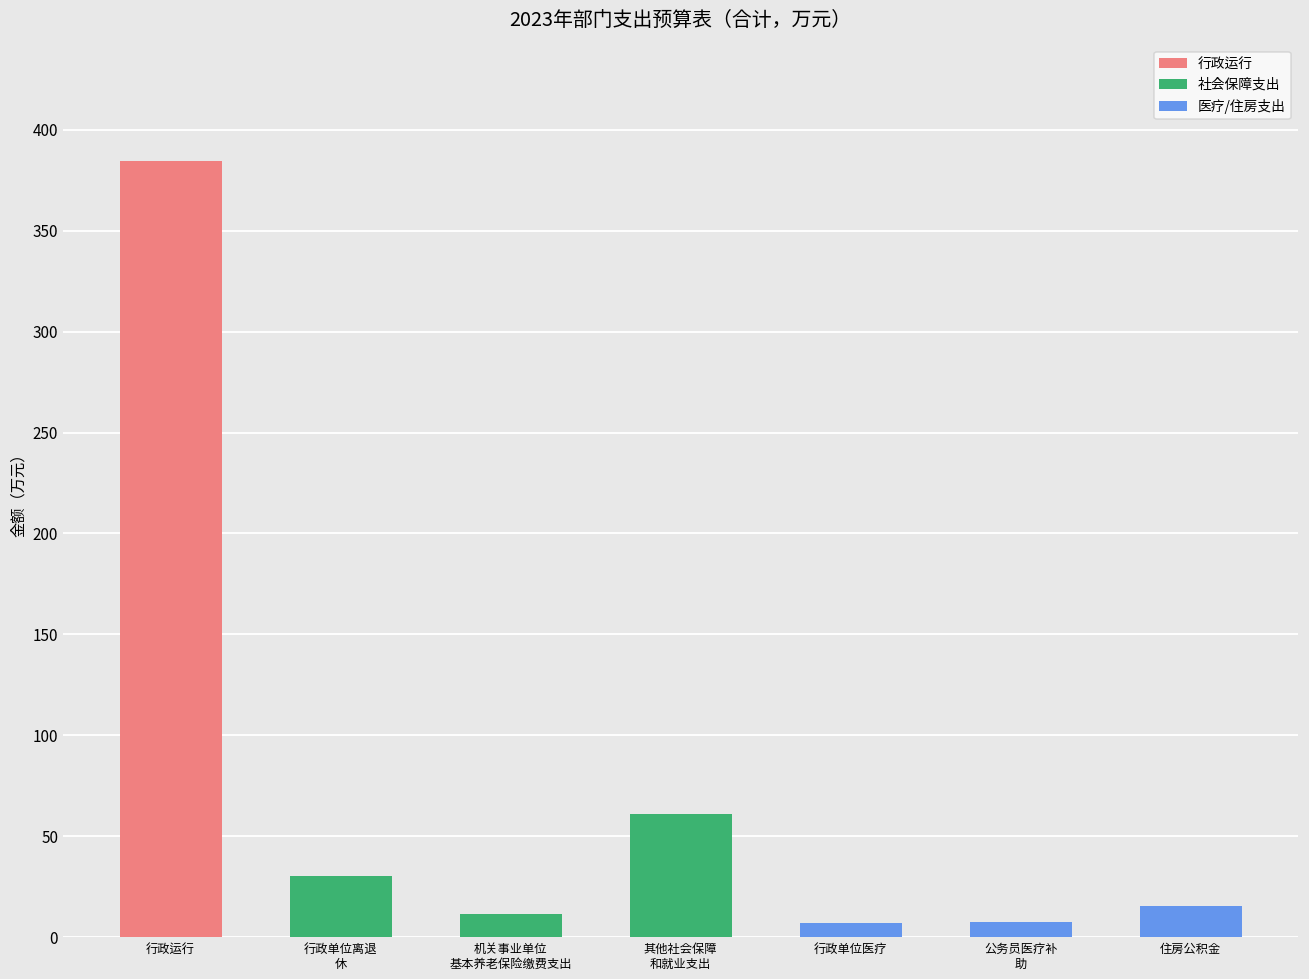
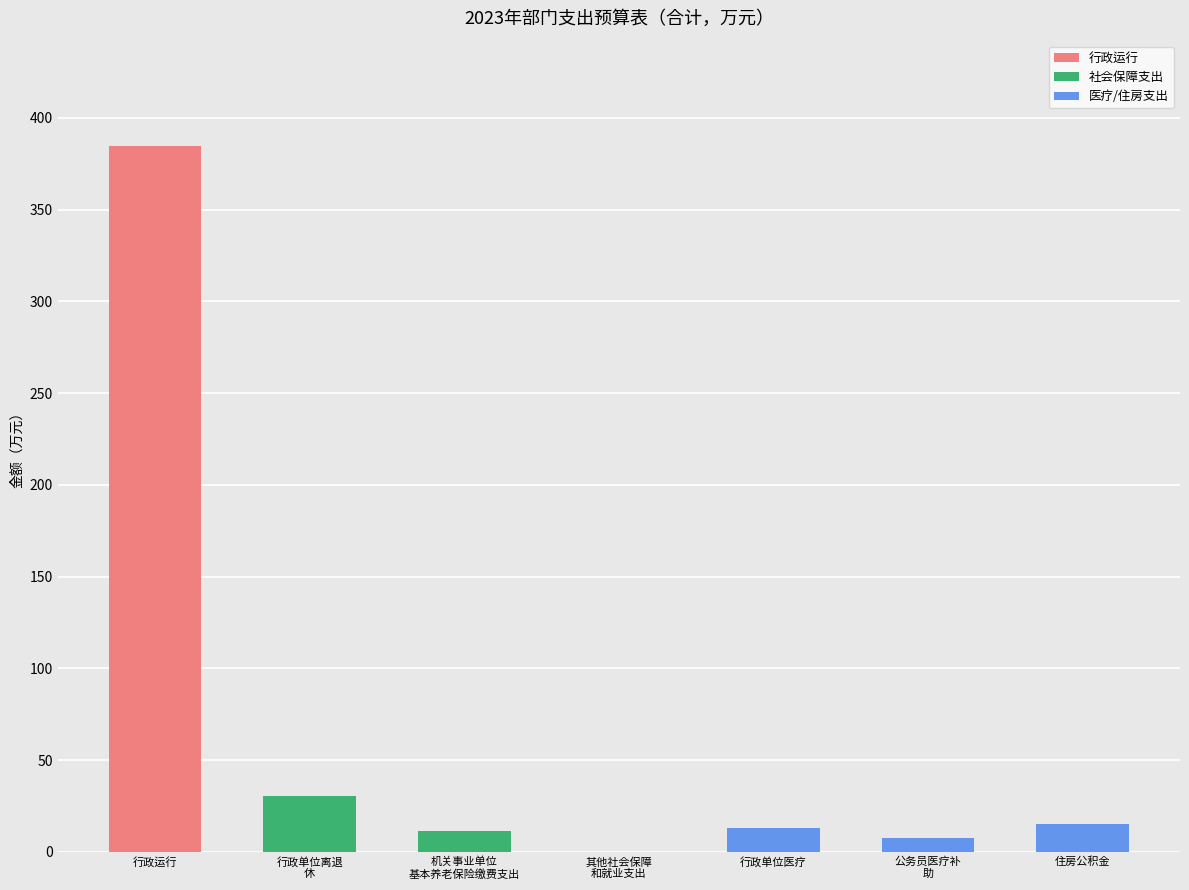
其他社会保障 和就业支出: 61 -> 0
行政单位医疗: 7 -> 13
